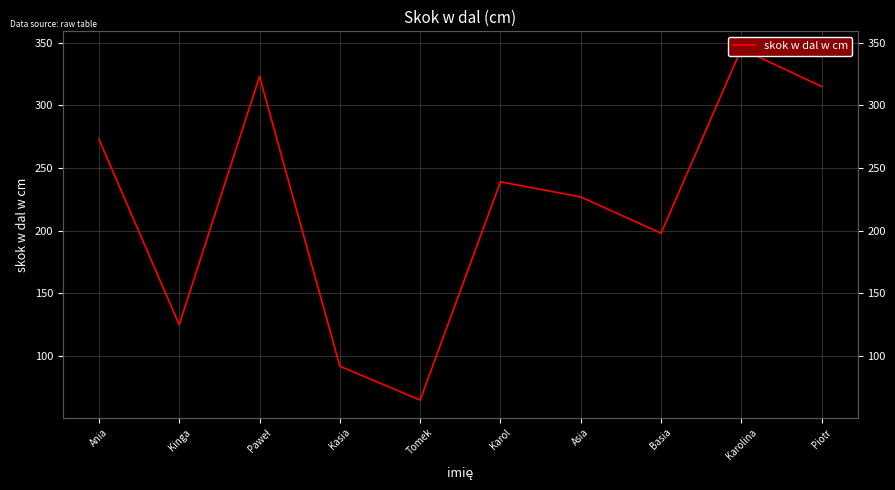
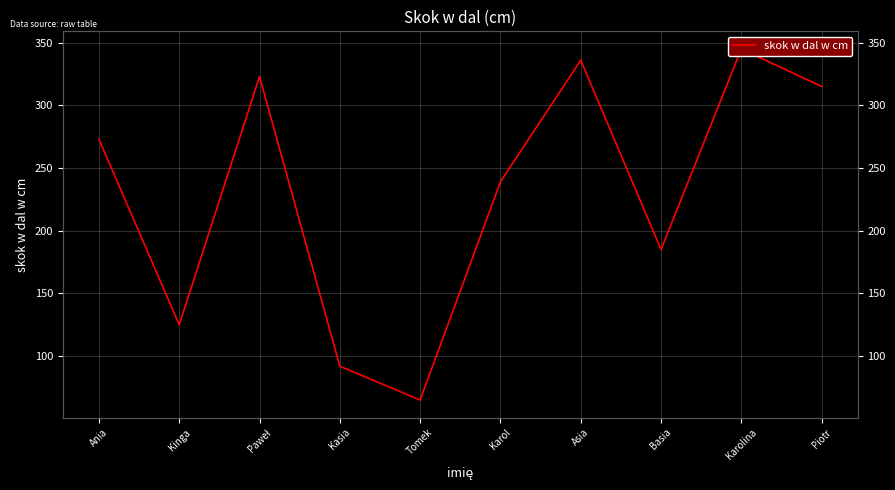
Asia: 227 -> 336
Basia: 198 -> 185
